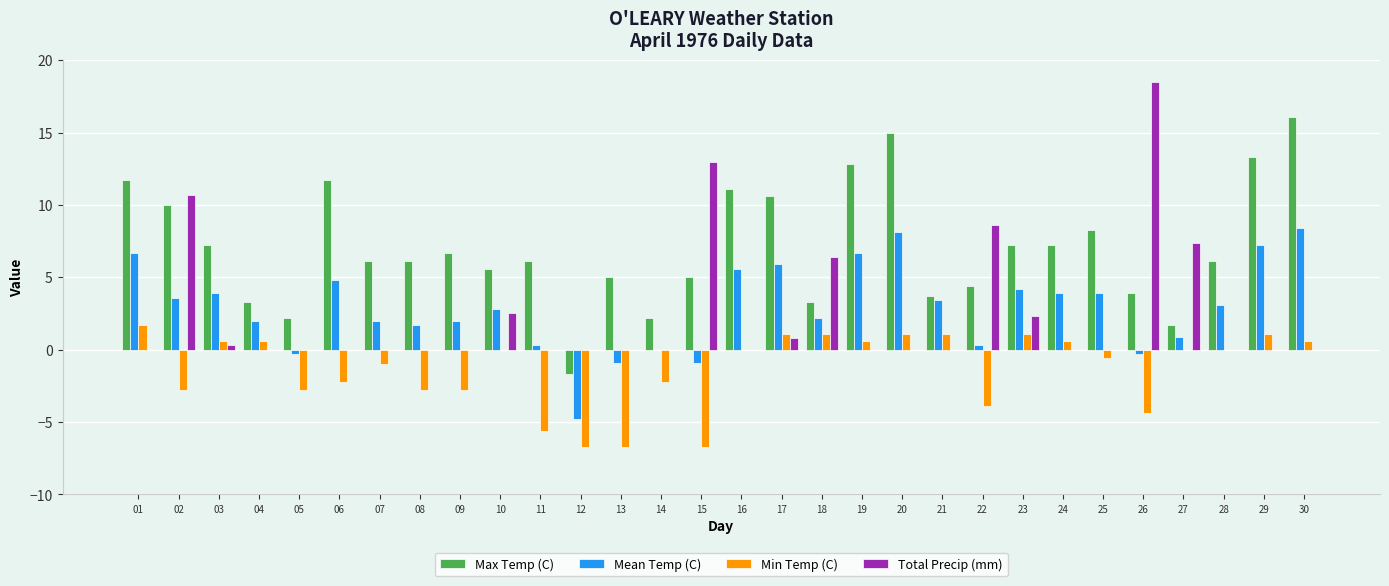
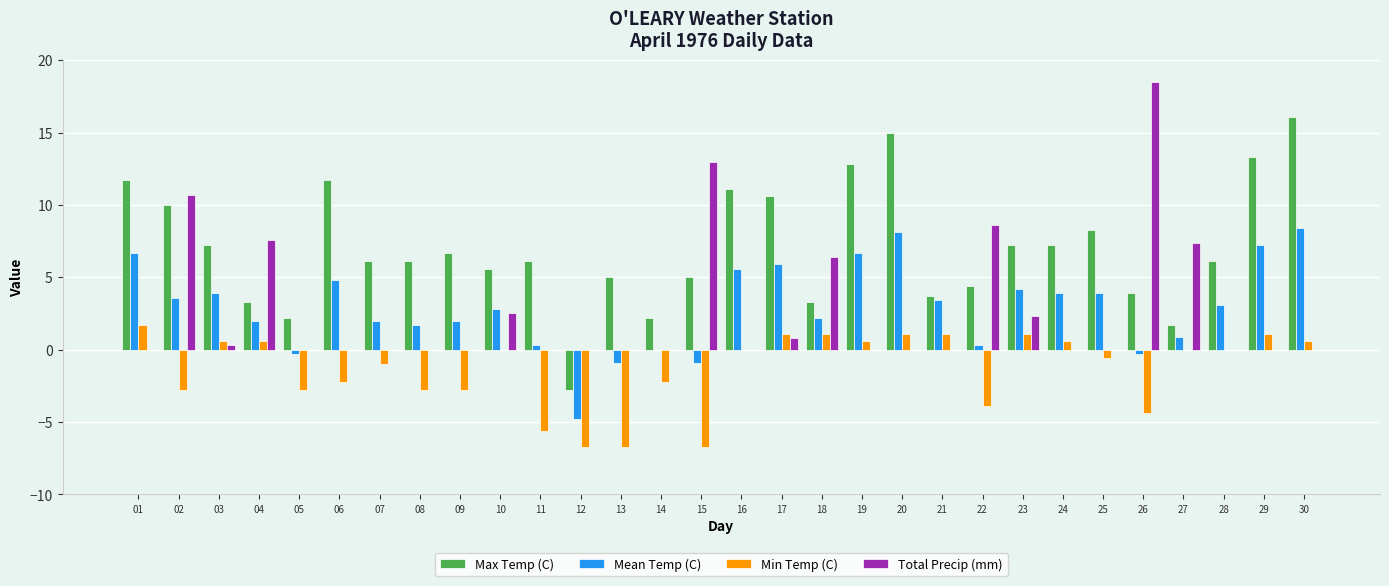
Total Precip (mm), 04: 0.0 -> 7.6
Max Temp (C), 12: -1.7 -> -2.8
